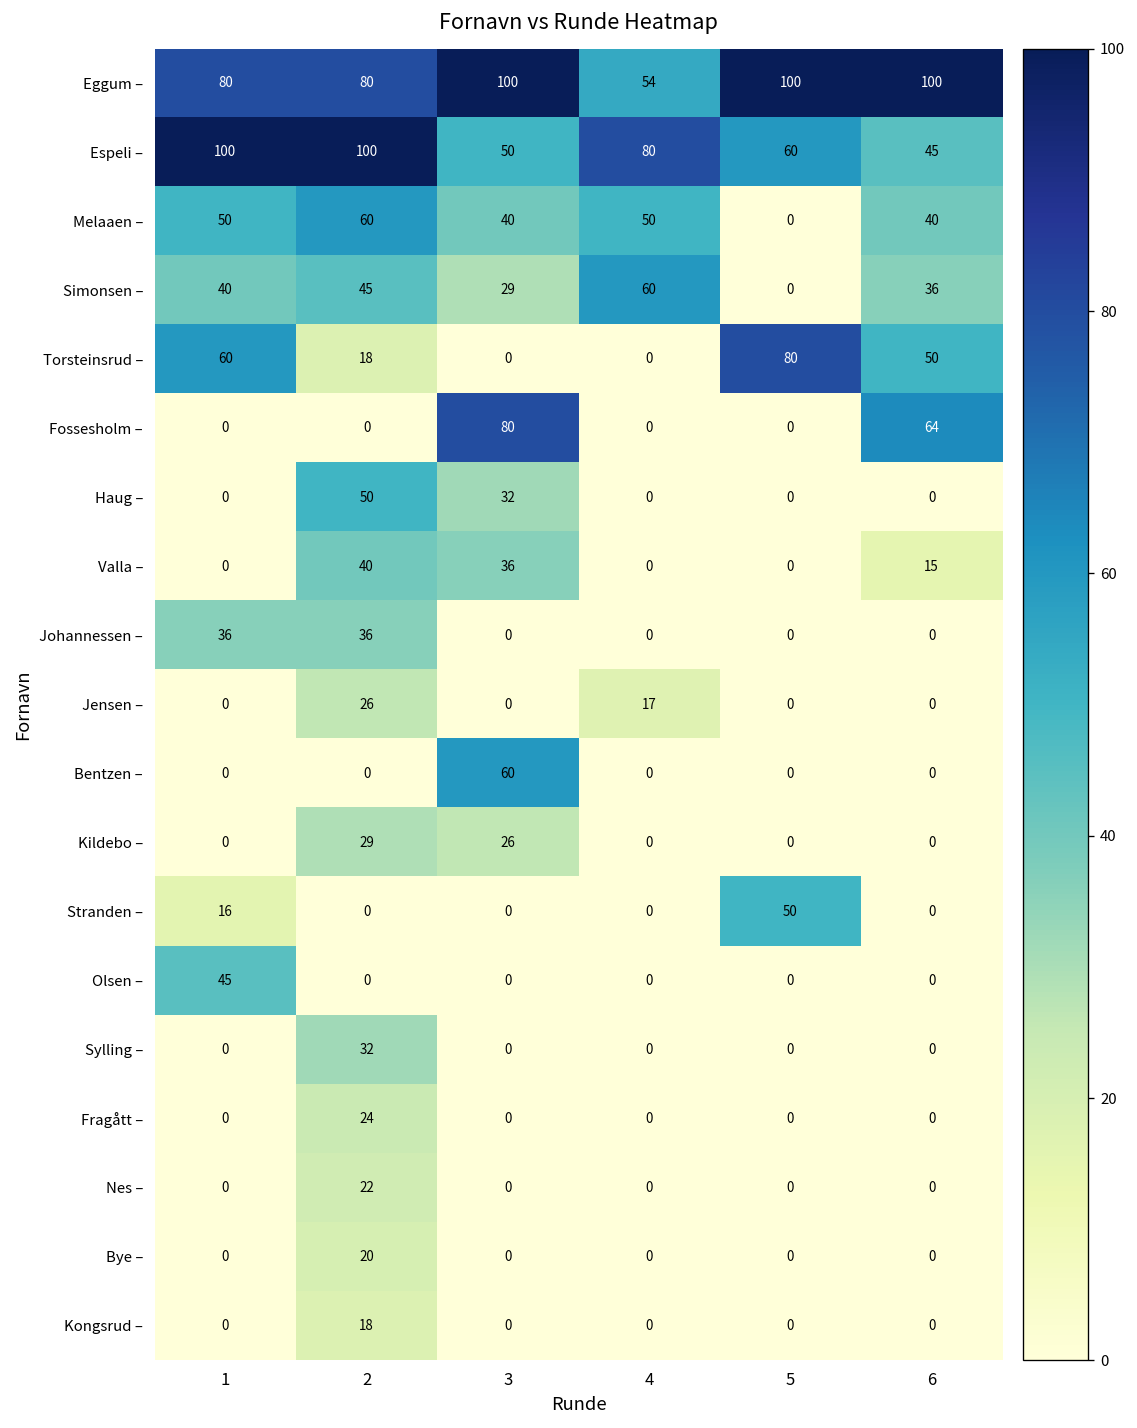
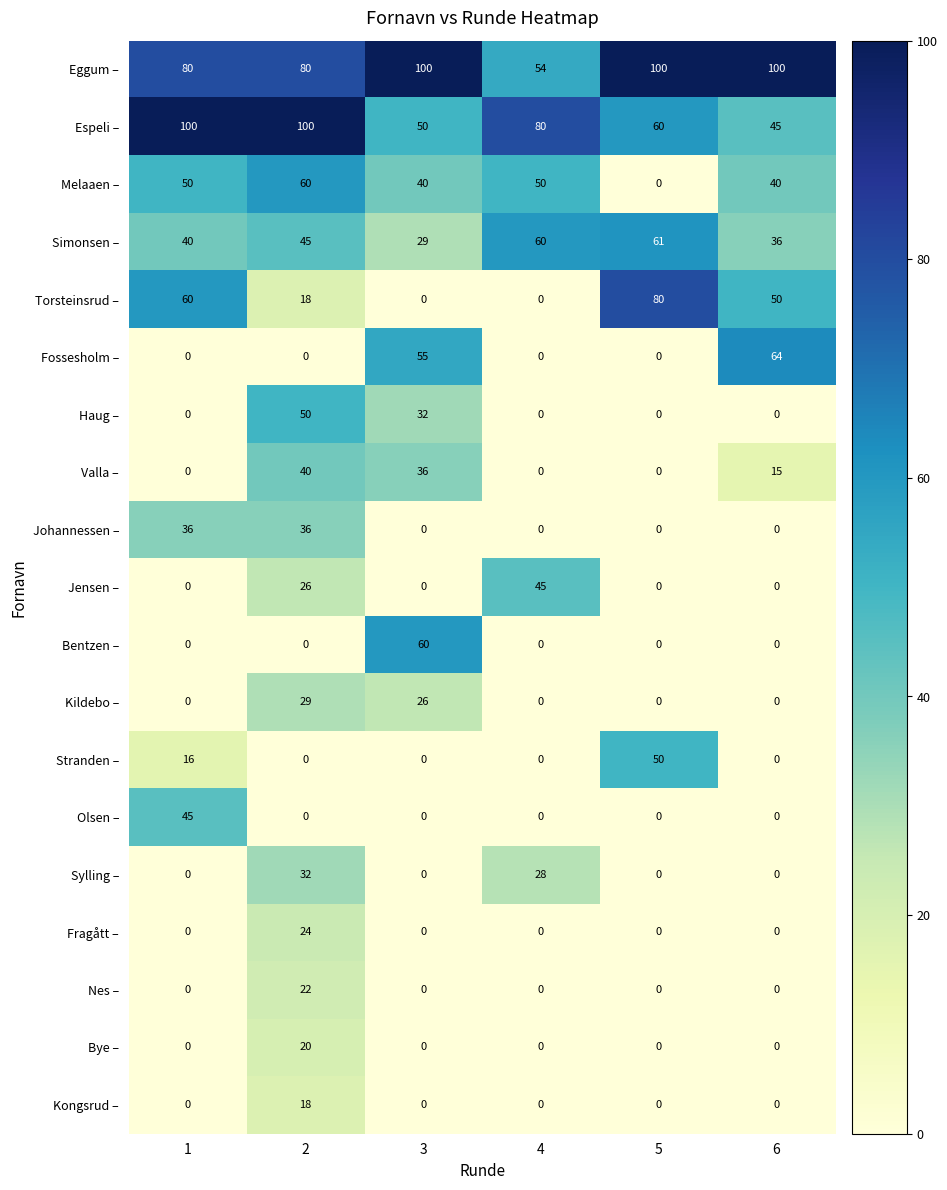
Simonsen –, 5: 0 -> 61
Fossesholm –, 3: 80 -> 55
Jensen –, 4: 17 -> 45
Sylling –, 4: 0 -> 28
